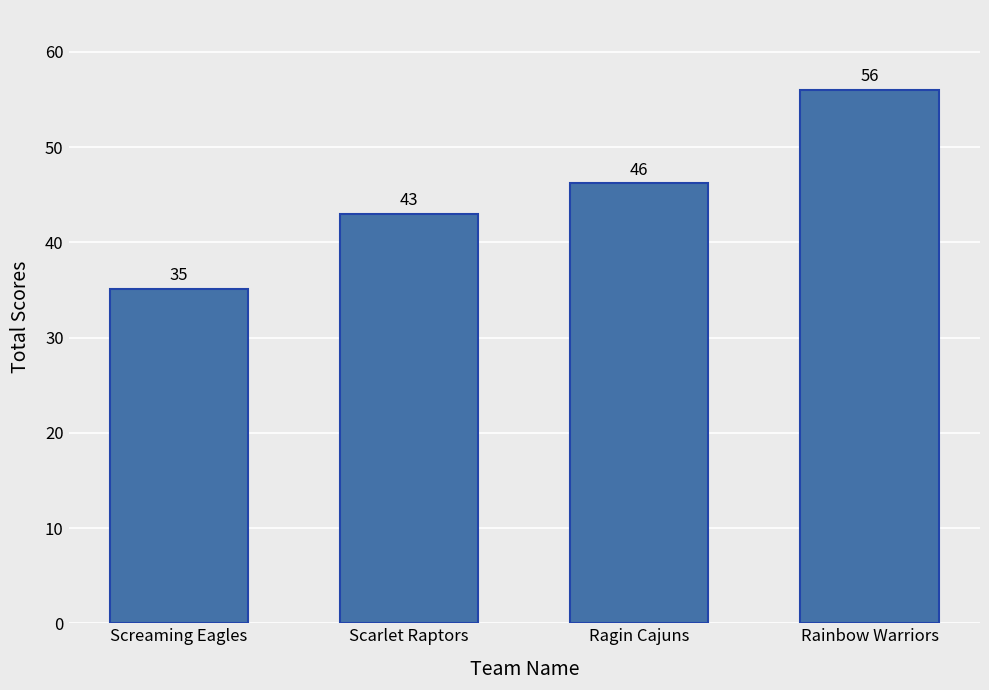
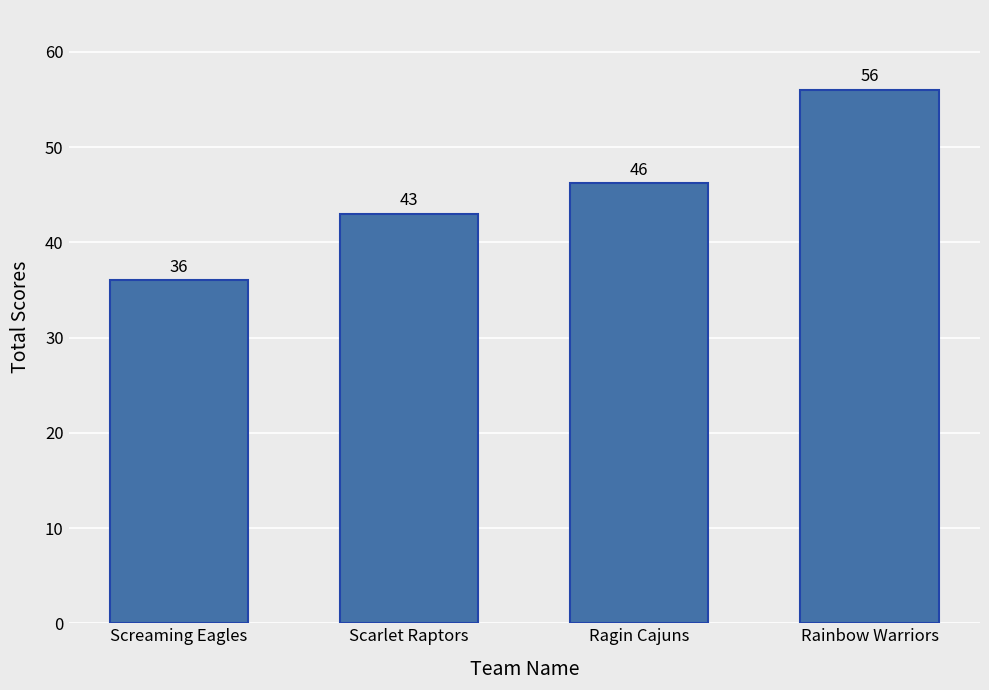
Screaming Eagles: 35 -> 36
